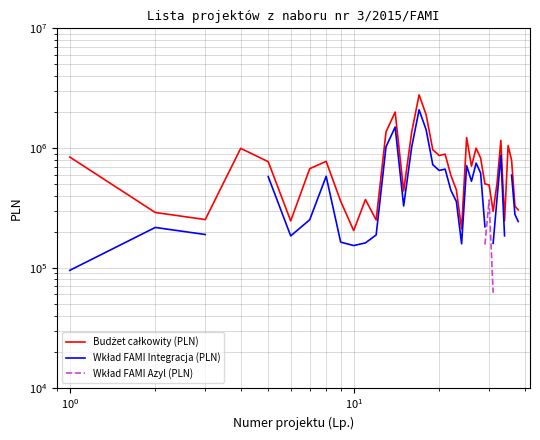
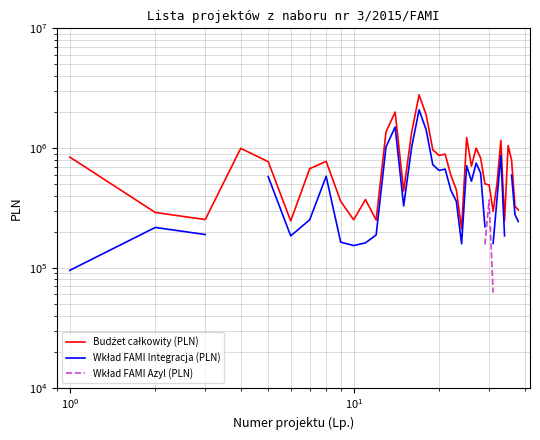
Budżet całkowity (PLN), 10^1: 200000 -> 250000
